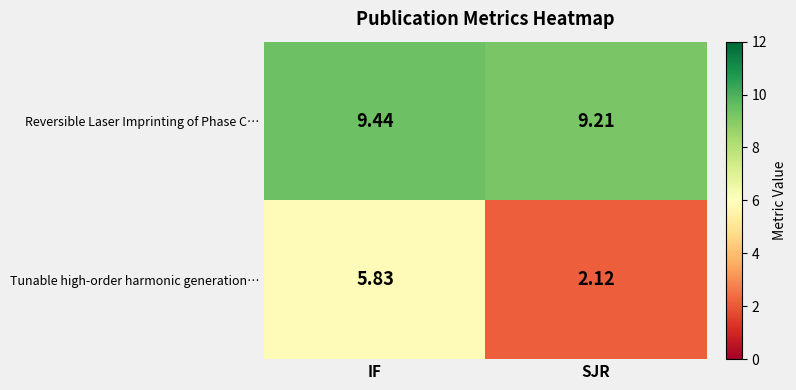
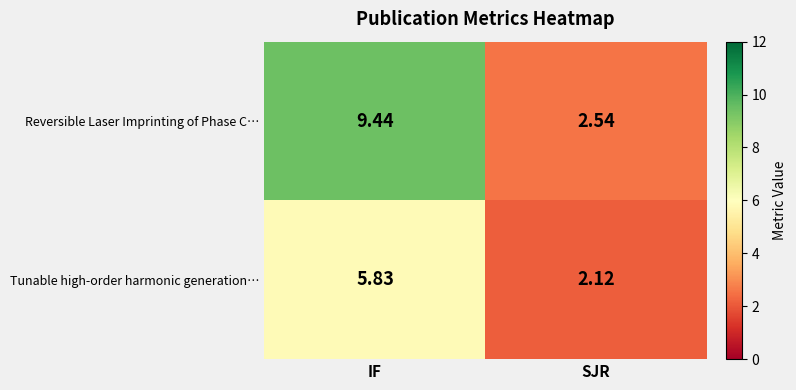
Reversible Laser Imprinting of Phase C…, SJR: 9.21 -> 2.54
